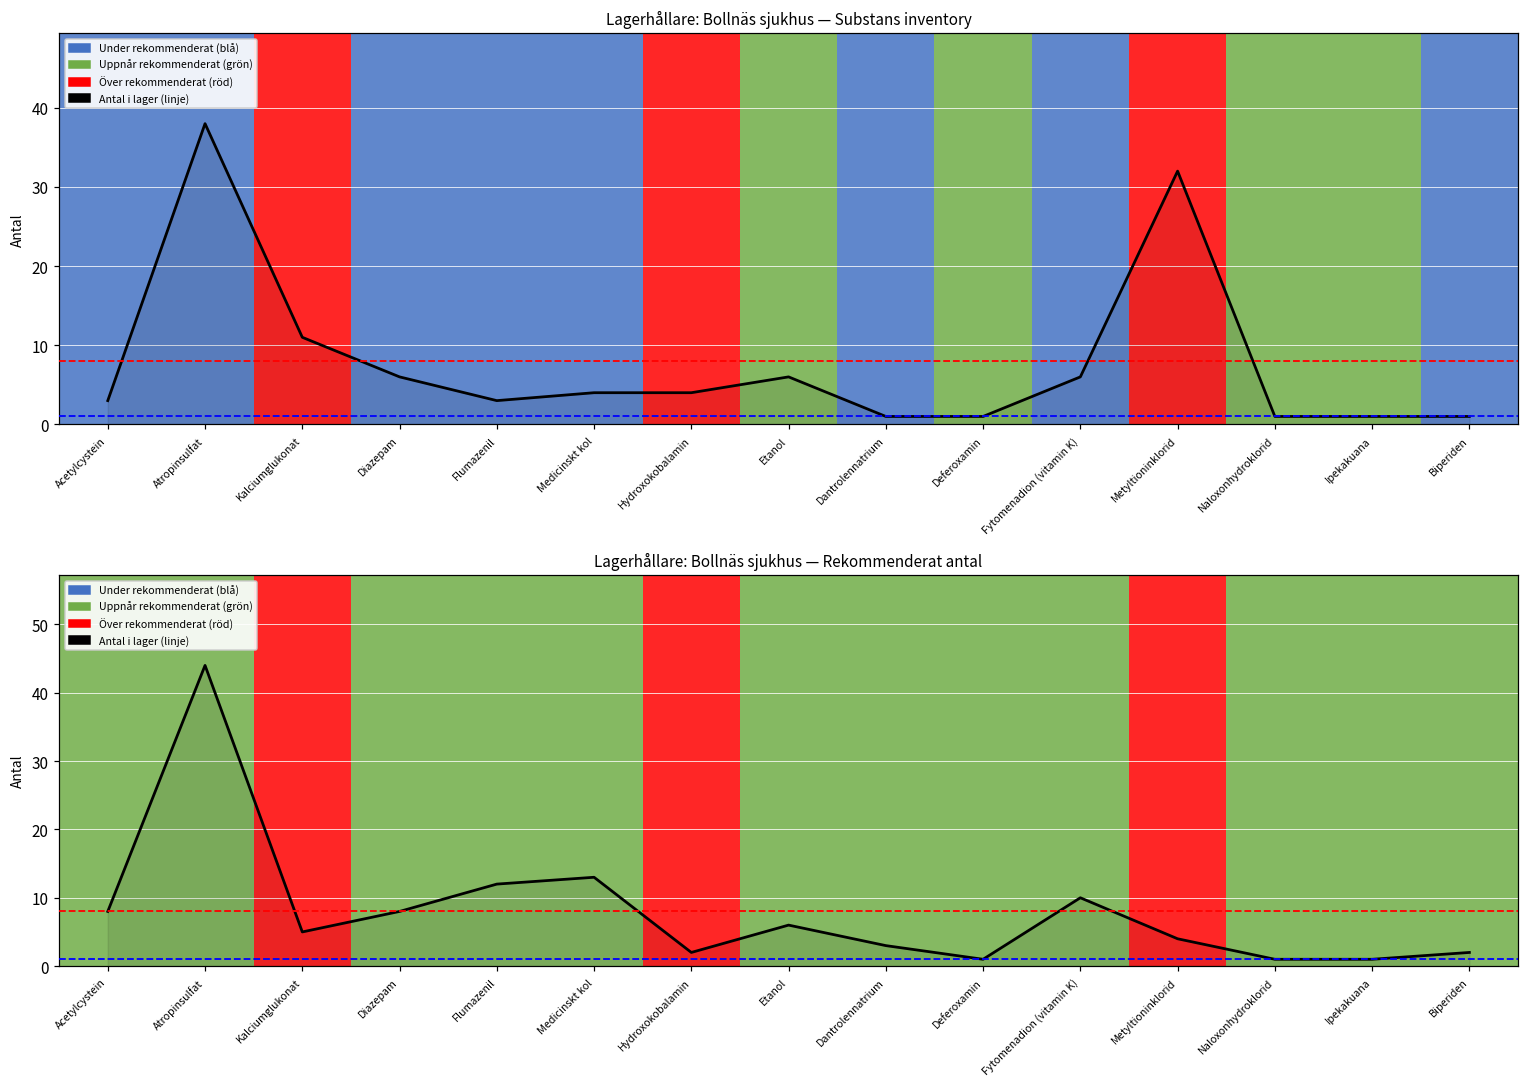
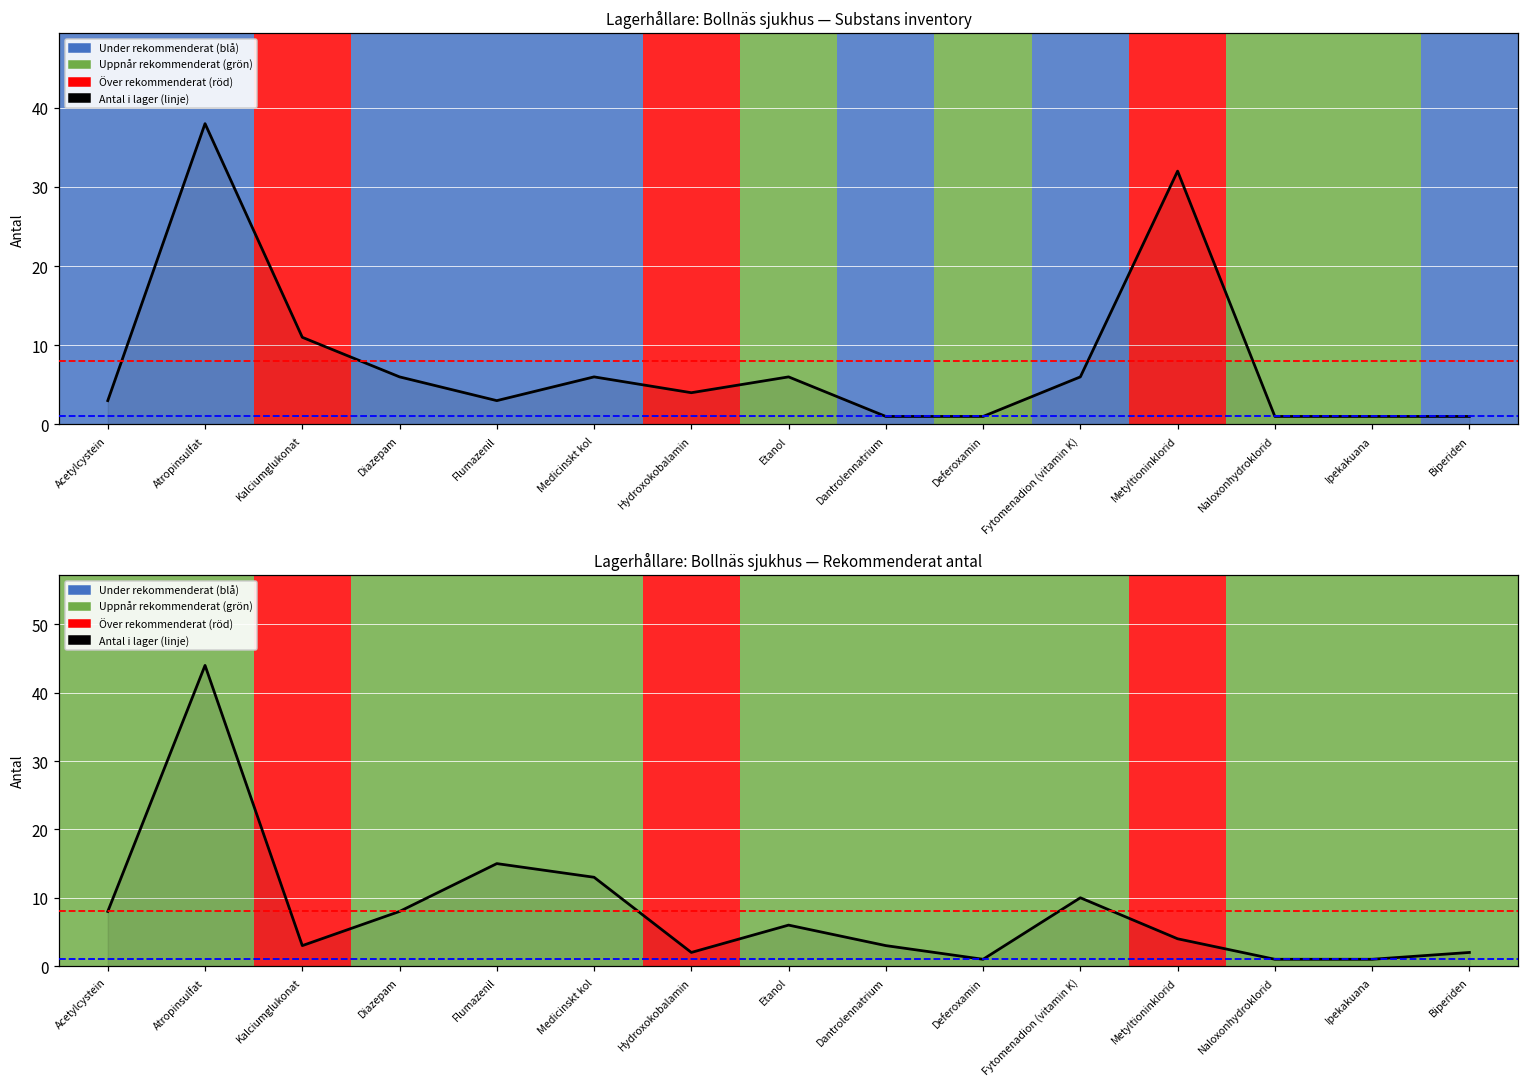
Lagerhållare: Bollnäs sjukhus — Substans inventory, Medicinskt kol: 4 -> 6
Lagerhållare: Bollnäs sjukhus — Rekommenderat antal, Kalciumglukonat: 5 -> 3
Lagerhållare: Bollnäs sjukhus — Rekommenderat antal, Flumazenil: 12 -> 15
